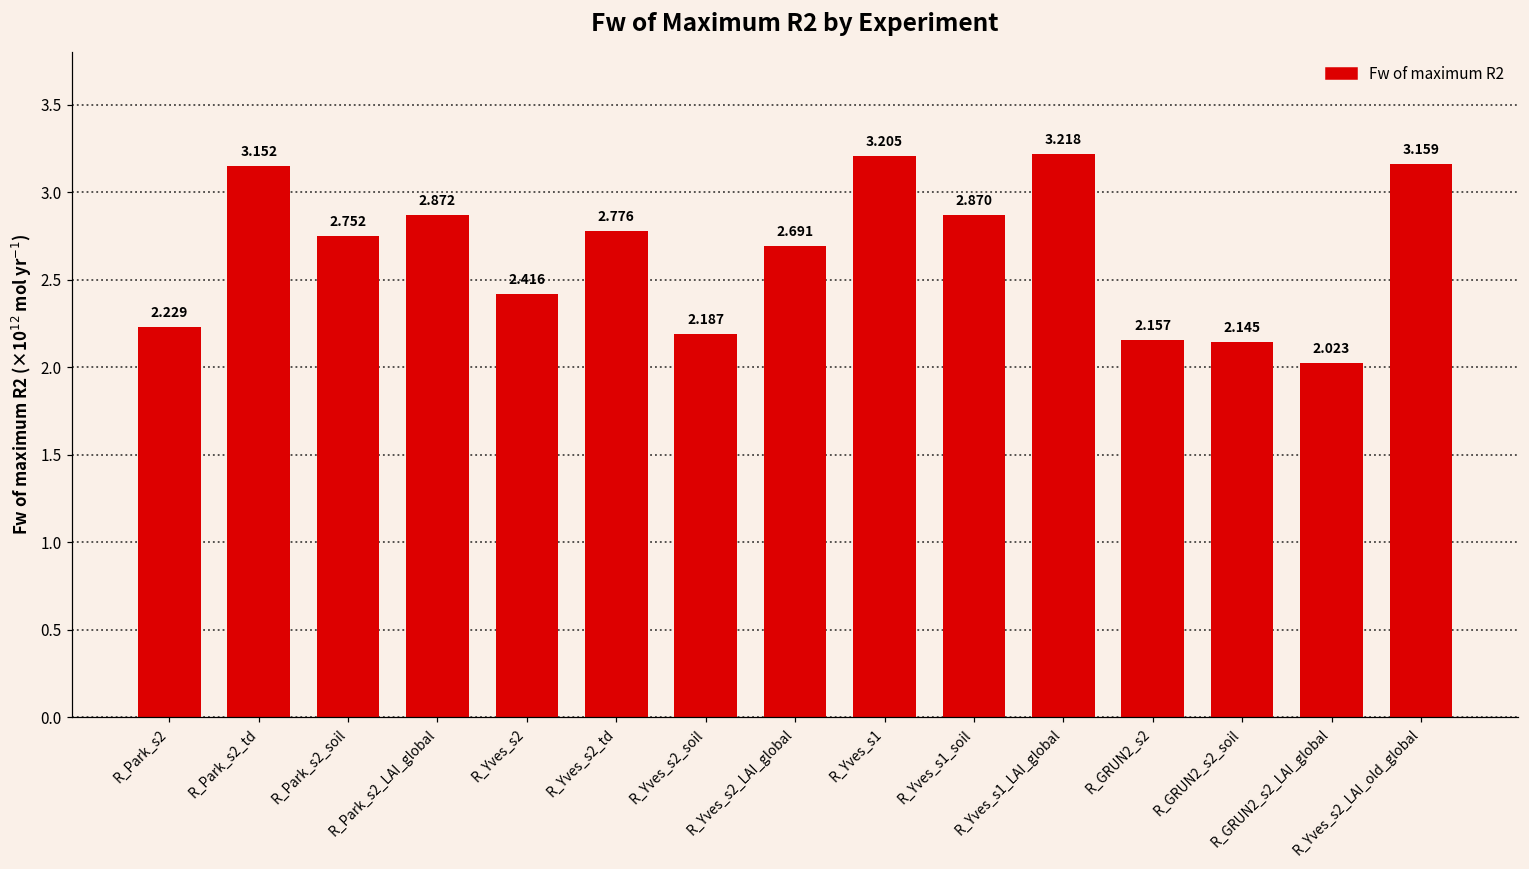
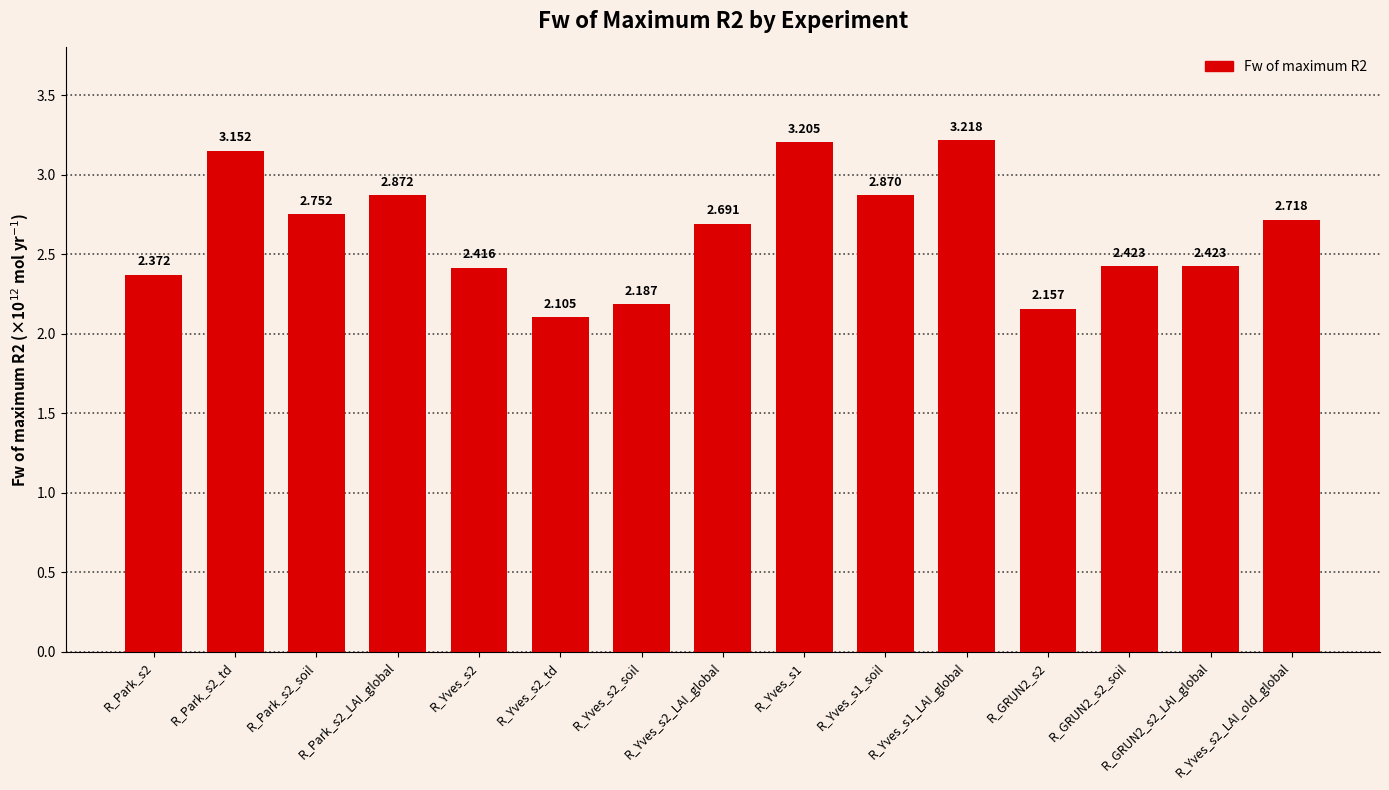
R_Park_s2: 2.229 -> 2.372
R_Yves_s2_td: 2.776 -> 2.105
R_GRUN2_s2_soil: 2.145 -> 2.423
R_GRUN2_s2_LAI_global: 2.023 -> 2.423
R_Yves_s2_LAI_old_global: 3.159 -> 2.718
